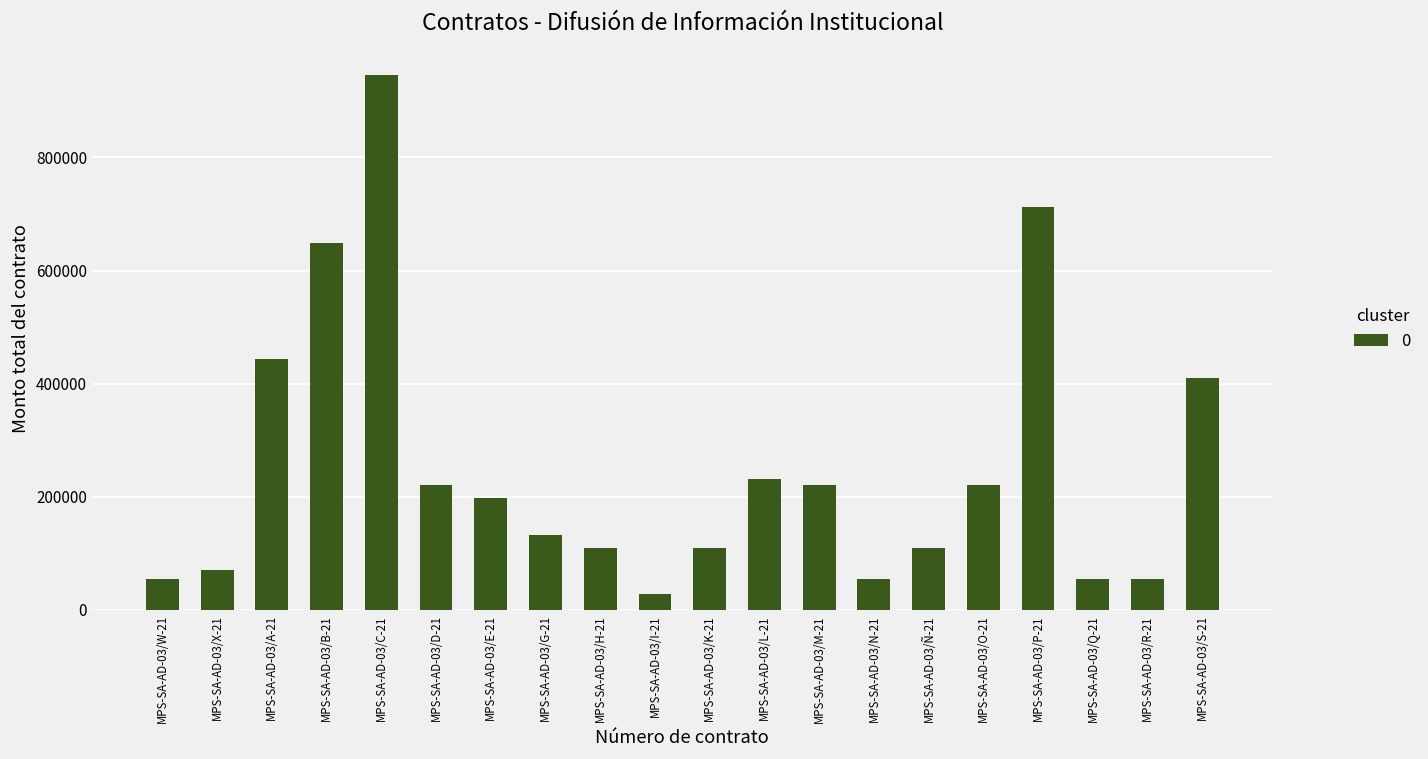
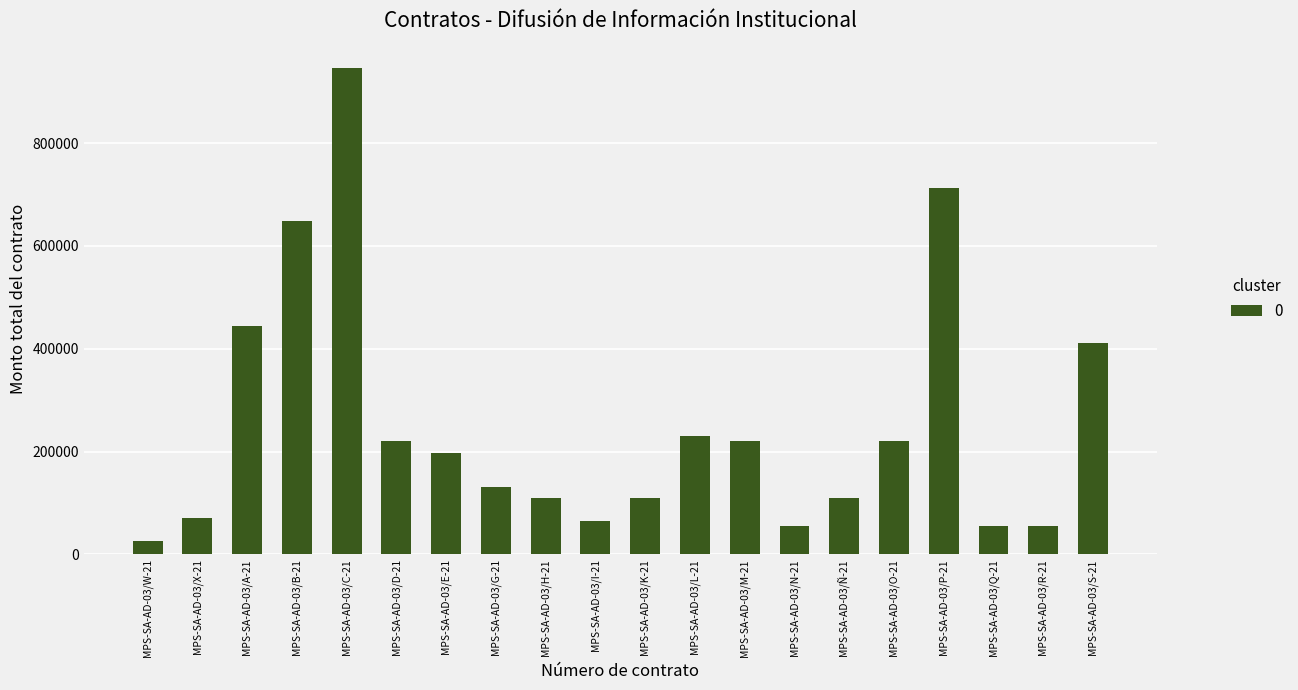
MPS-SA-AD-03/W-21: 50000 -> 30000
MPS-SA-AD-03/I-21: 30000 -> 70000
